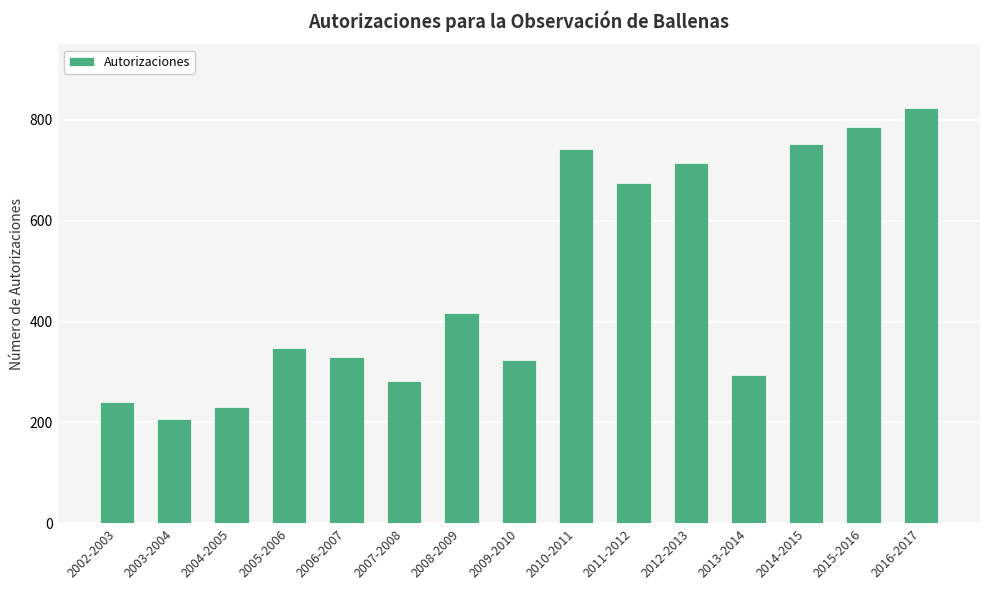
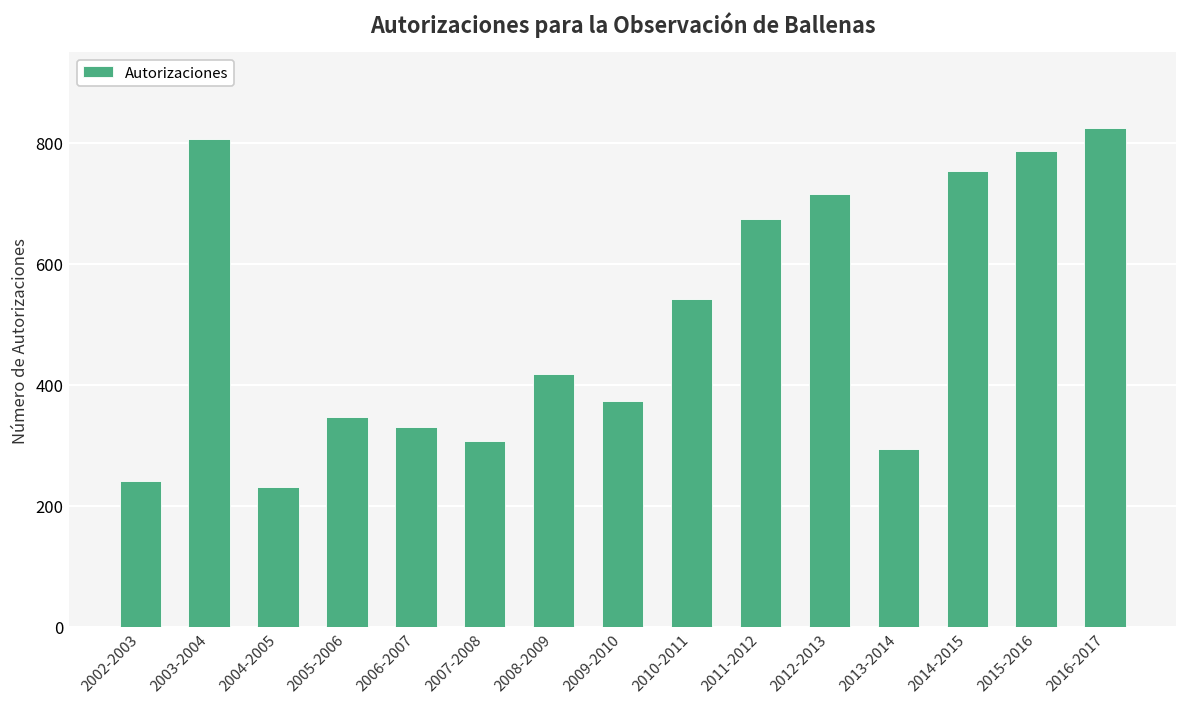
2003-2004: 210 -> 810
2007-2008: 280 -> 310
2009-2010: 320 -> 370
2010-2011: 740 -> 540
